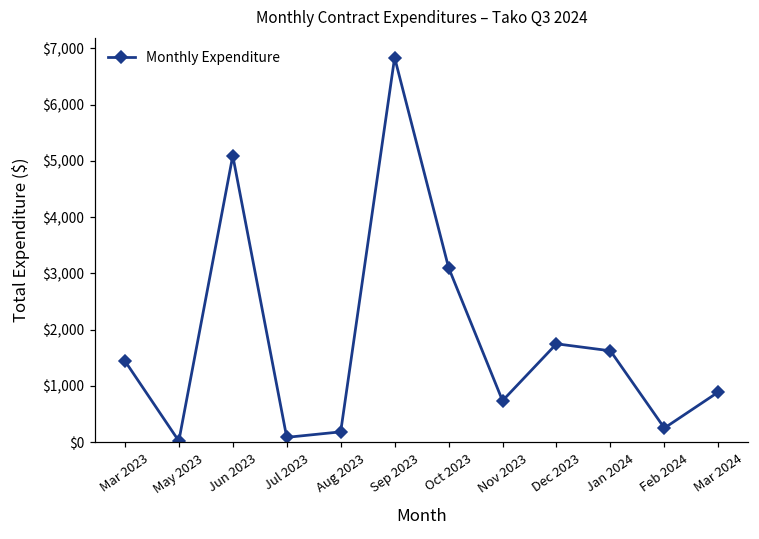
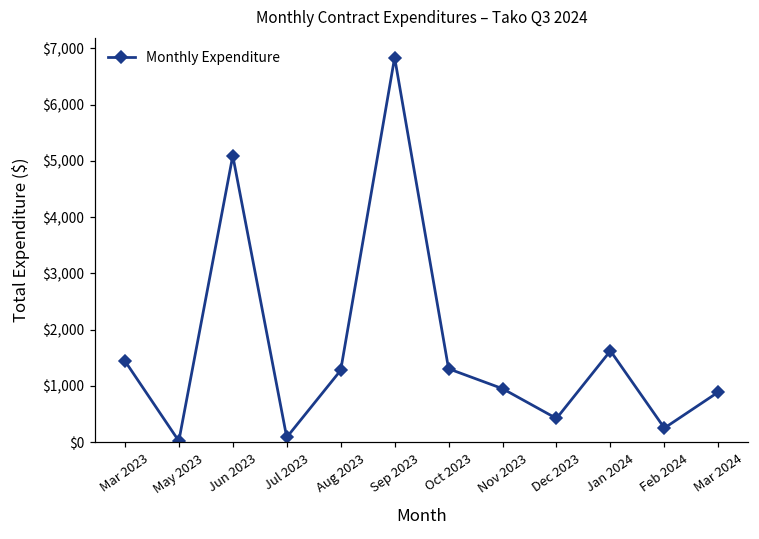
Aug 2023: $200 -> $1,300
Oct 2023: $3,100 -> $1,300
Nov 2023: $700 -> $1,000
Dec 2023: $1,700 -> $400
